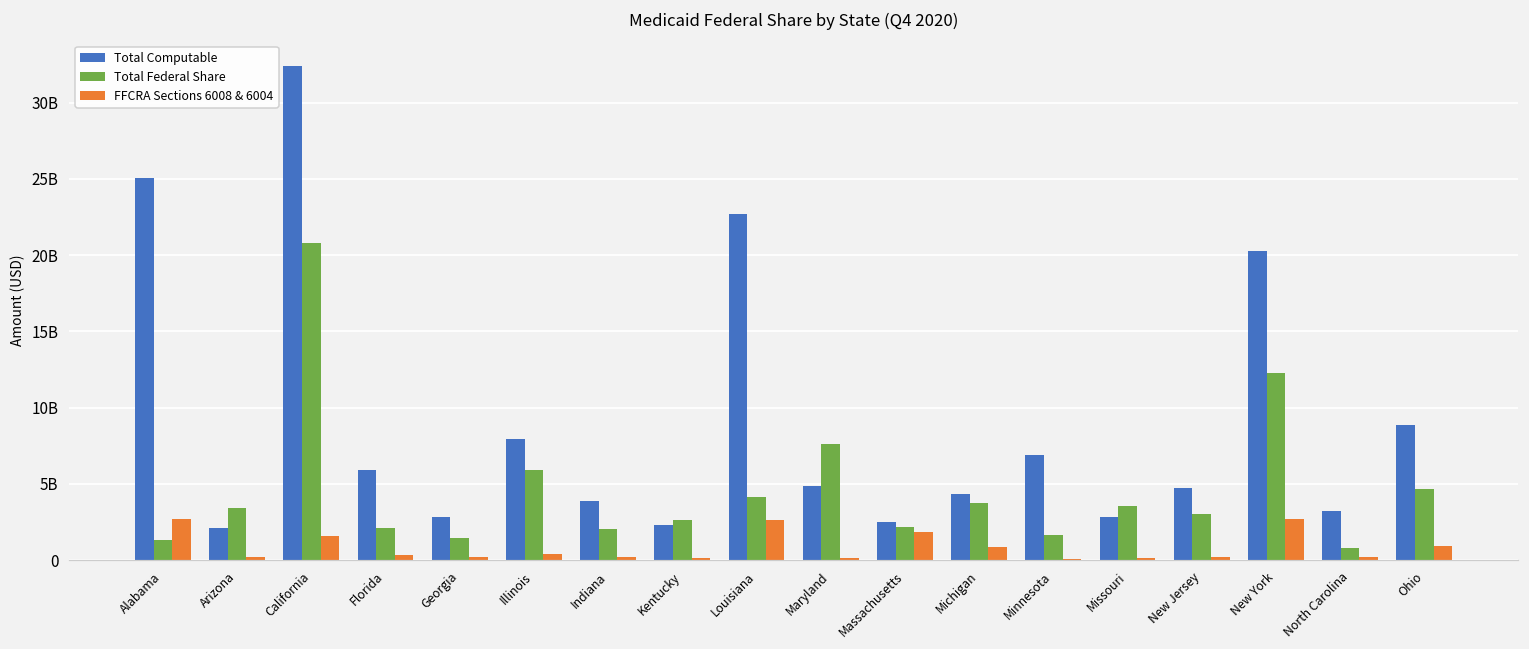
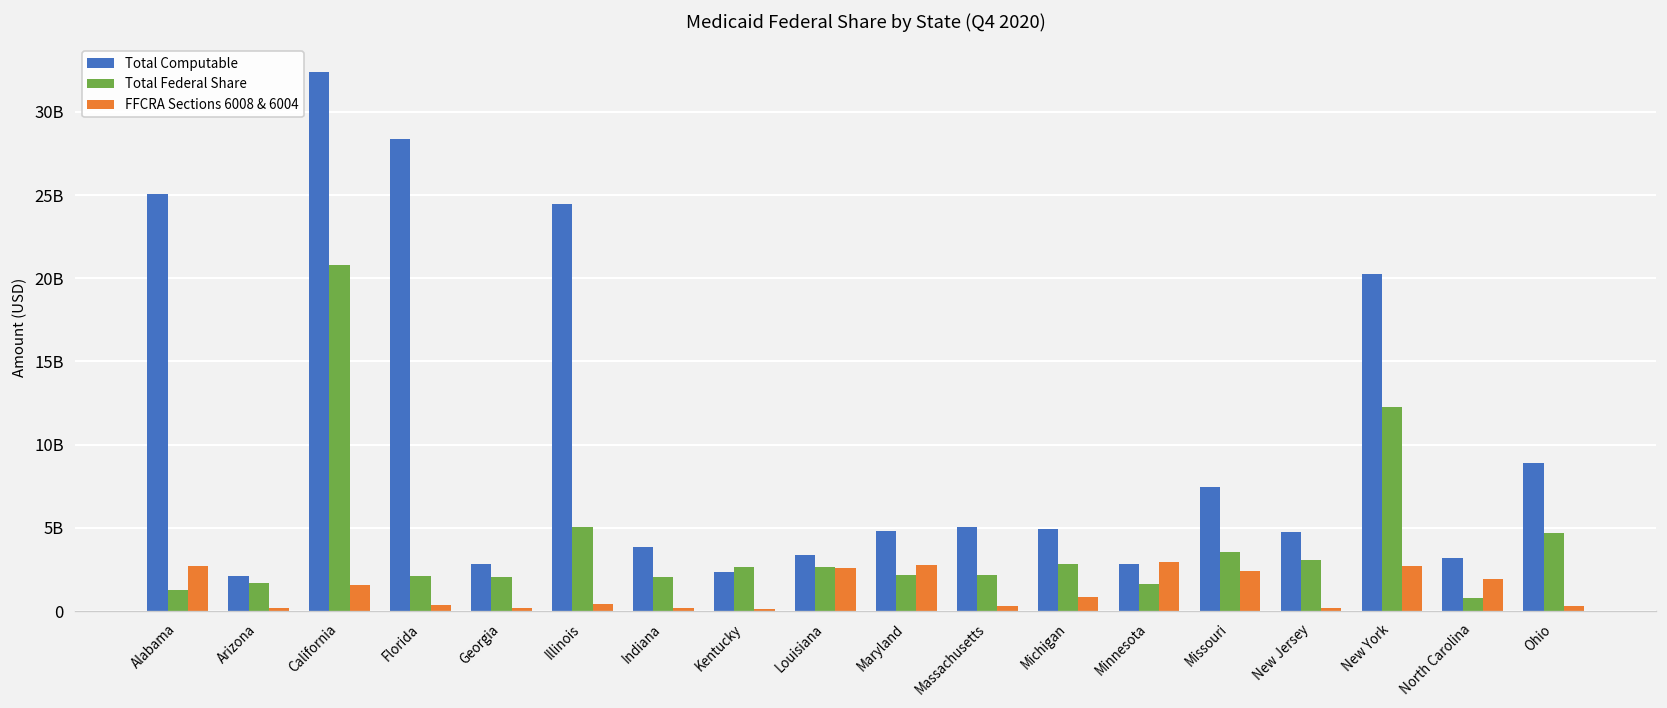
Total Federal Share, Arizona: 3400000000 -> 1700000000
Total Computable, Florida: 5900000000 -> 28300000000
Total Federal Share, Georgia: 1500000000 -> 2100000000
Total Computable, Illinois: 7900000000 -> 24400000000
Total Federal Share, Illinois: 5900000000 -> 5000000000
Total Computable, Louisiana: 22700000000 -> 3400000000
Total Federal Share, Louisiana: 4100000000 -> 2600000000
Total Federal Share, Maryland: 7600000000 -> 2100000000
FFCRA Sections 6008 & 6004, Maryland: 100000000 -> 2800000000
Total Computable, Massachusetts: 2500000000 -> 5100000000
FFCRA Sections 6008 & 6004, Massachusetts: 1800000000 -> 300000000
Total Computable, Michigan: 4400000000 -> 4900000000
Total Federal Share, Michigan: 3700000000 -> 2800000000
Total Computable, Minnesota: 6900000000 -> 2800000000
FFCRA Sections 6008 & 6004, Minnesota: 100000000 -> 3000000000
Total Computable, Missouri: 2800000000 -> 7500000000
FFCRA Sections 6008 & 6004, Missouri: 200000000 -> 2400000000
FFCRA Sections 6008 & 6004, North Carolina: 200000000 -> 1900000000
FFCRA Sections 6008 & 6004, Ohio: 900000000 -> 300000000
